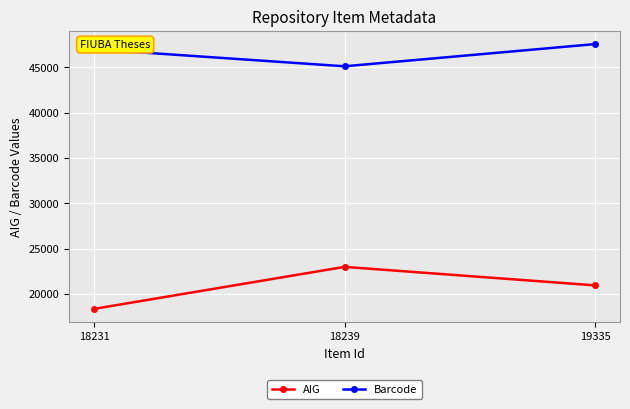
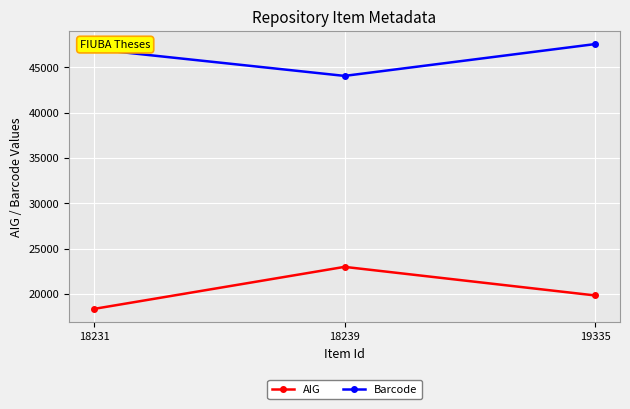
Barcode, 18239: 45000 -> 44000
AIG, 19335: 21000 -> 20000
